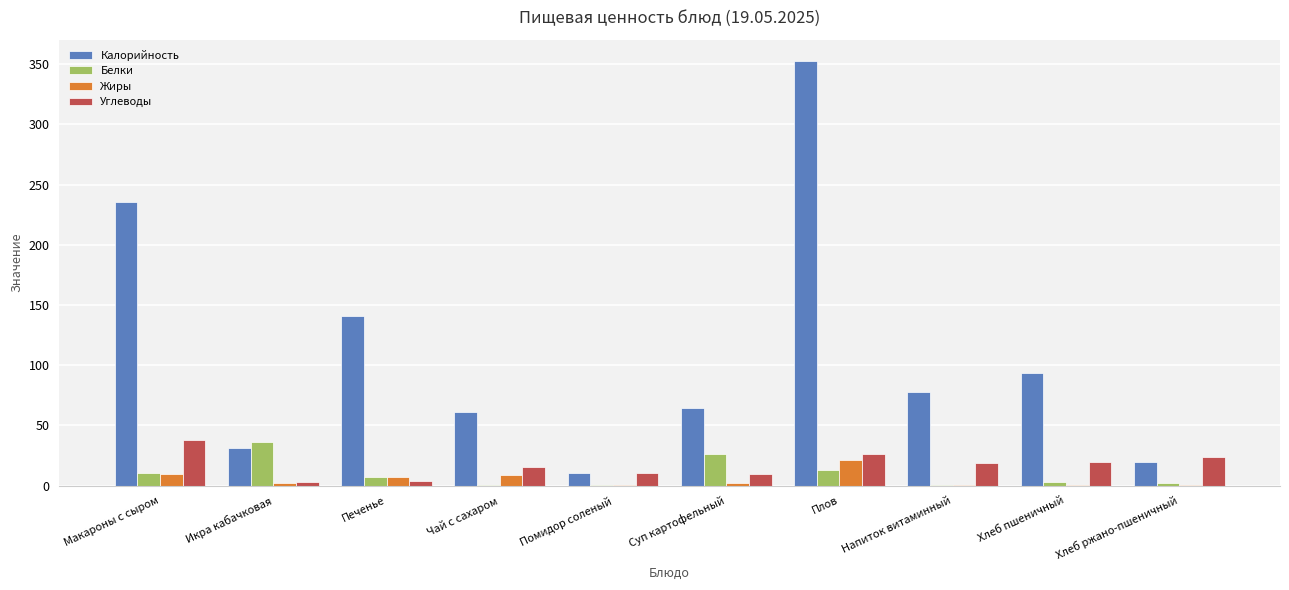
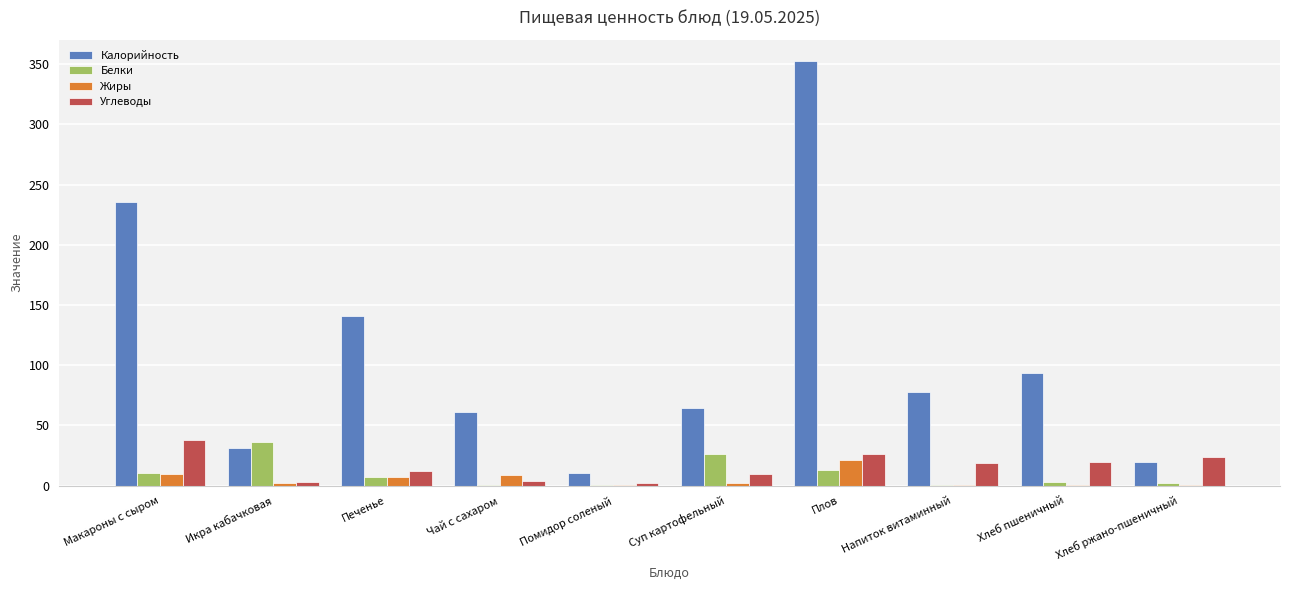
Углеводы, Печенье: 4 -> 12
Углеводы, Чай с сахаром: 15 -> 4
Углеводы, Помидор соленый: 11 -> 2
